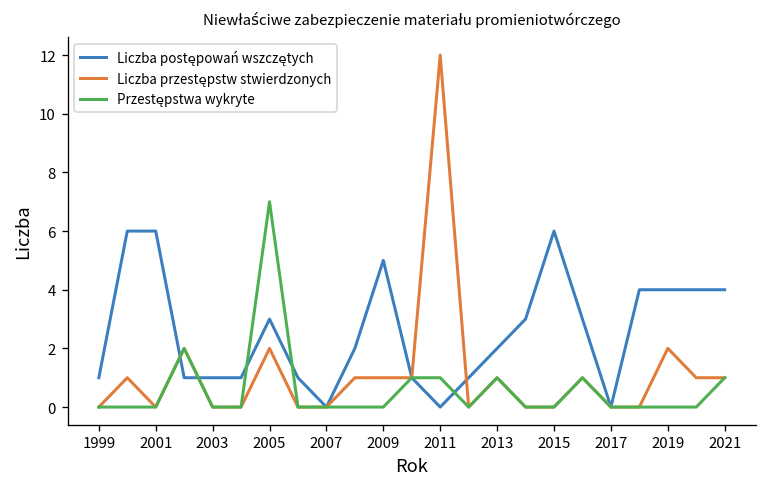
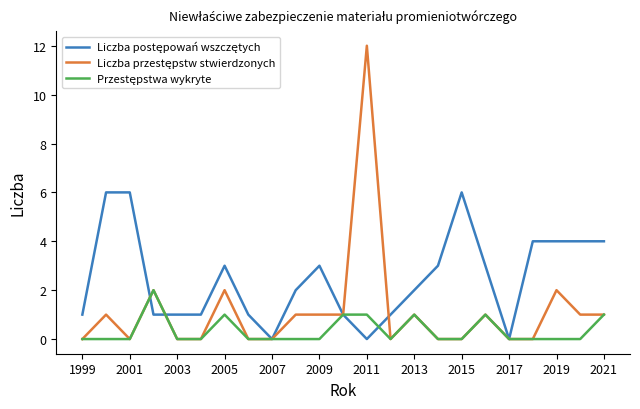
Przestępstwa wykryte, 2005: 7 -> 1
Liczba postępowań wszczętych, 2009: 5 -> 3
